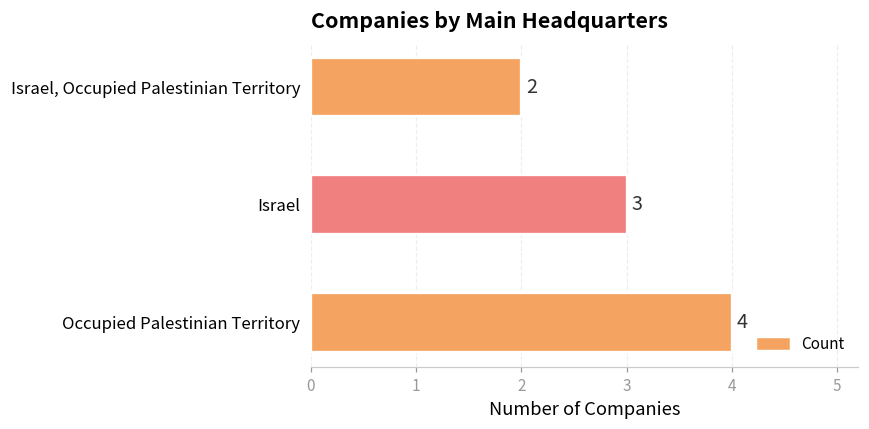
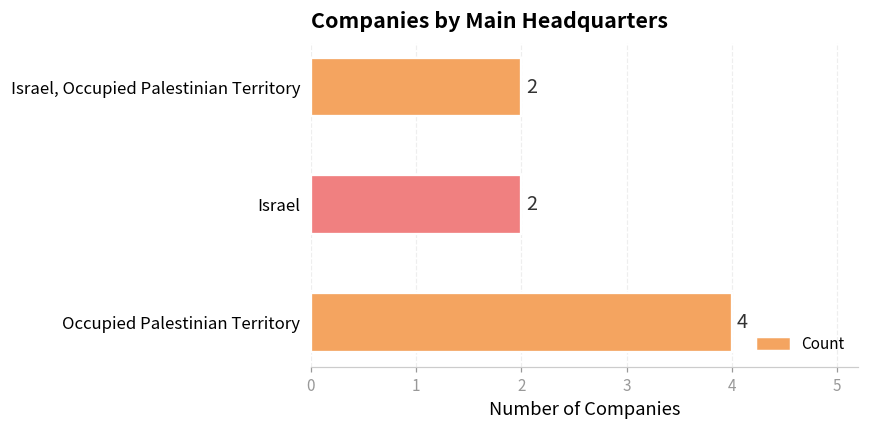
Israel: 3 -> 2
